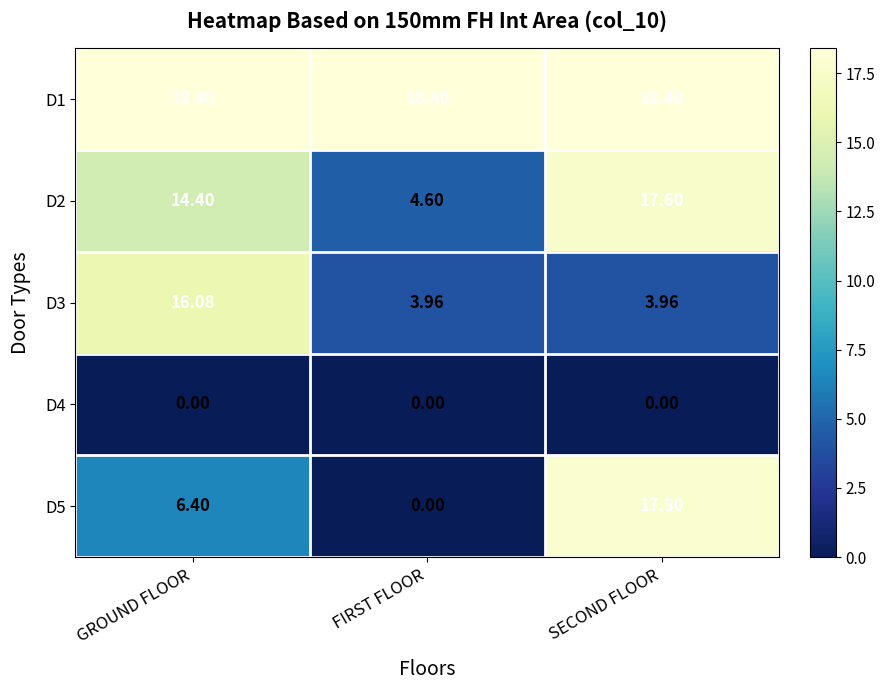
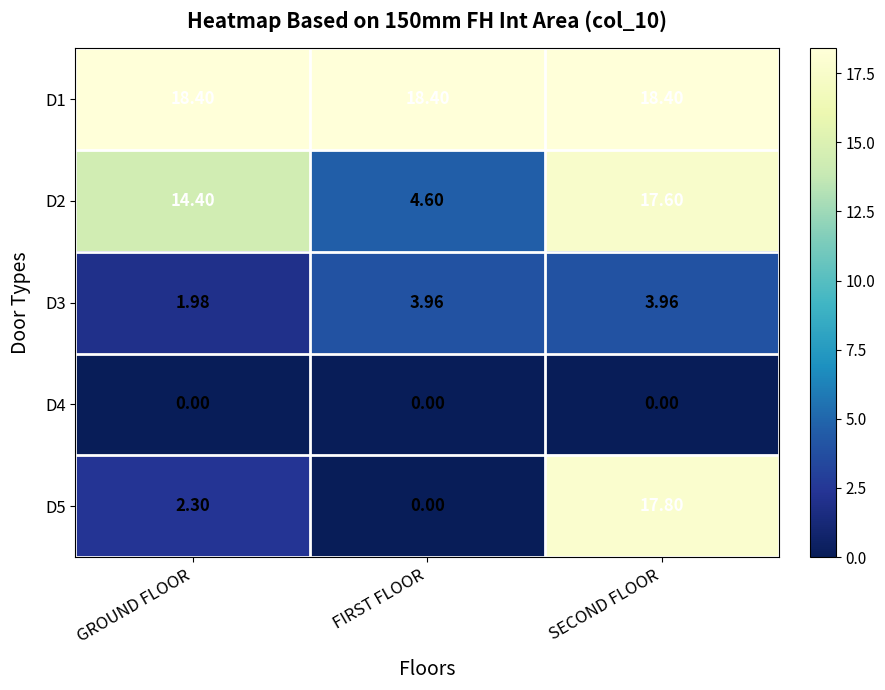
D3, GROUND FLOOR: 16.08 -> 1.98
D5, GROUND FLOOR: 6.40 -> 2.30
